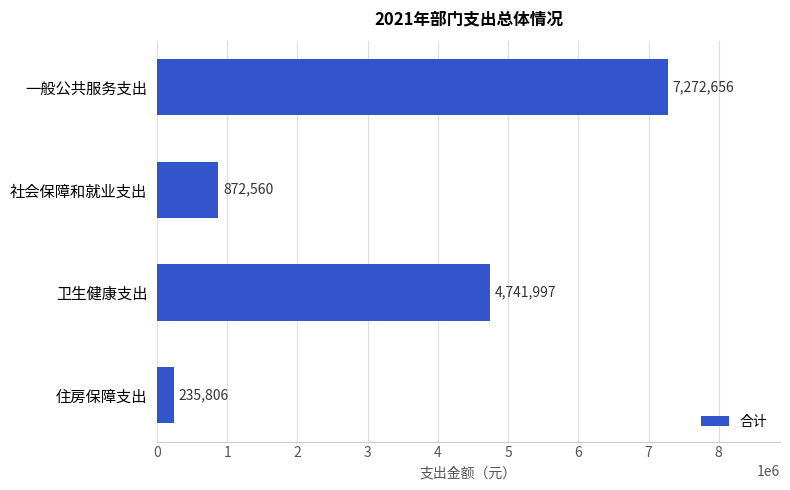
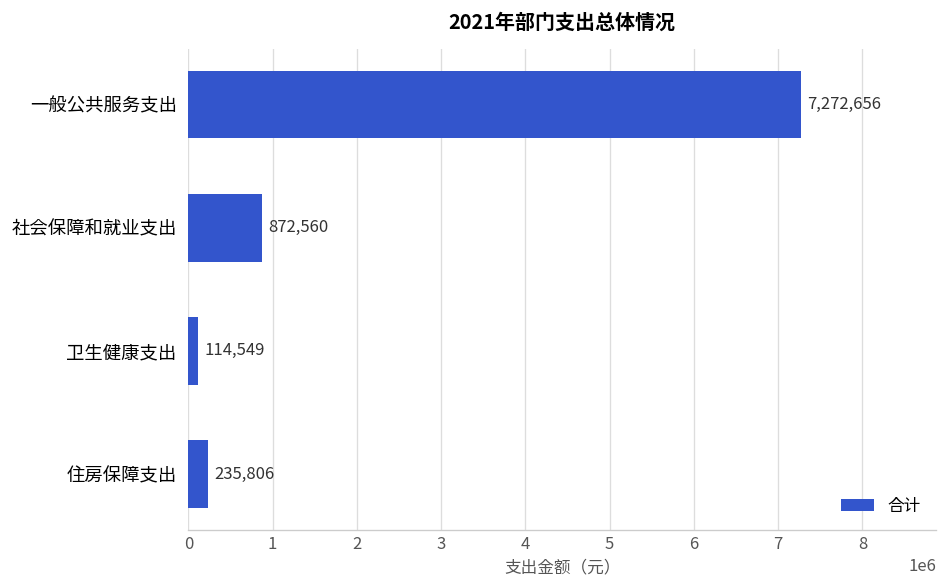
卫生健康支出: 4,741,997 -> 114,549
